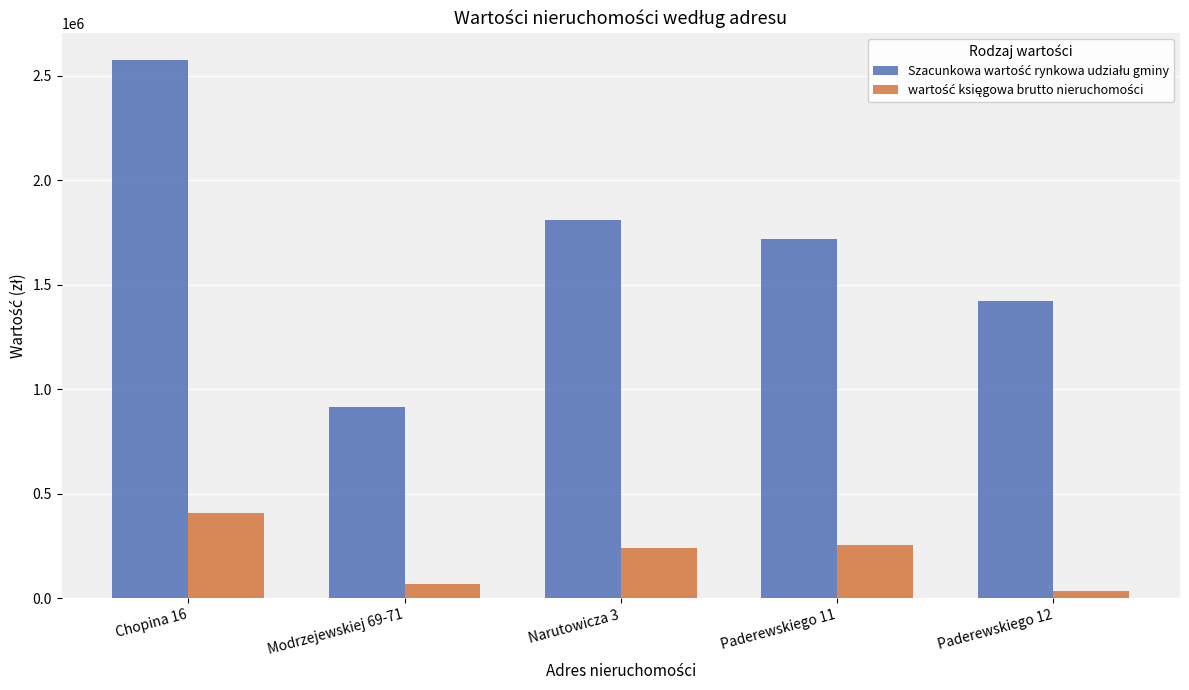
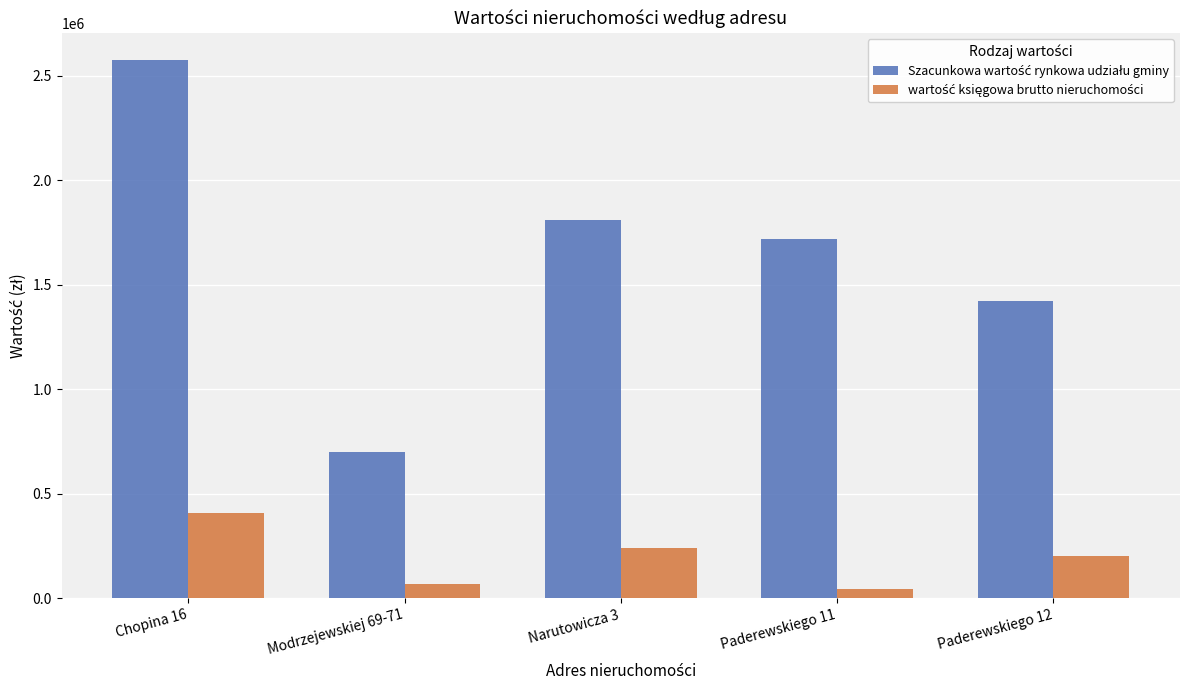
Szacunkowa wartość rynkowa udziału gminy, Modrzejewskiej 69-71: 910000 -> 700000
wartość księgowa brutto nieruchomości, Paderewskiego 11: 260000 -> 40000
wartość księgowa brutto nieruchomości, Paderewskiego 12: 40000 -> 200000
